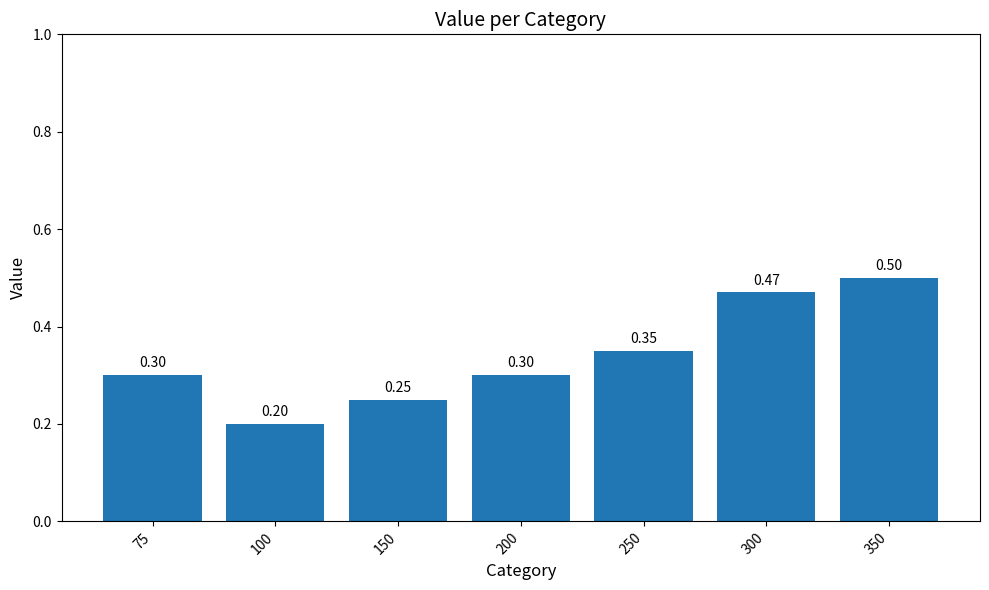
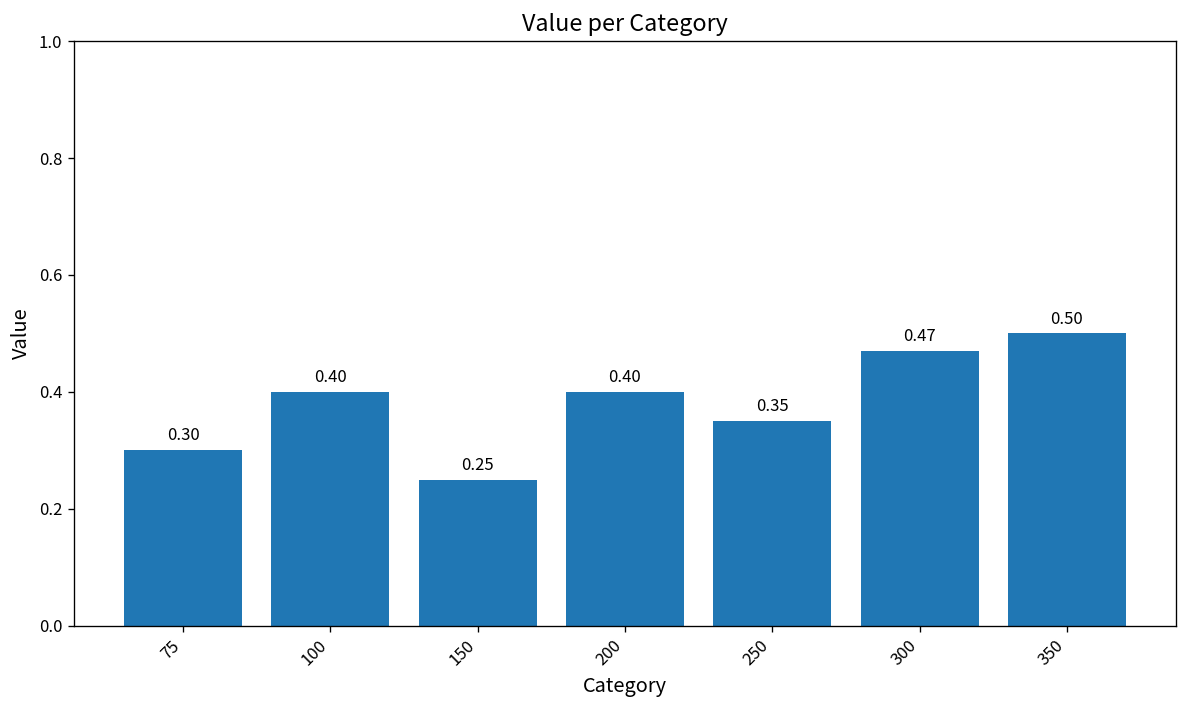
100: 0.20 -> 0.40
200: 0.30 -> 0.40
